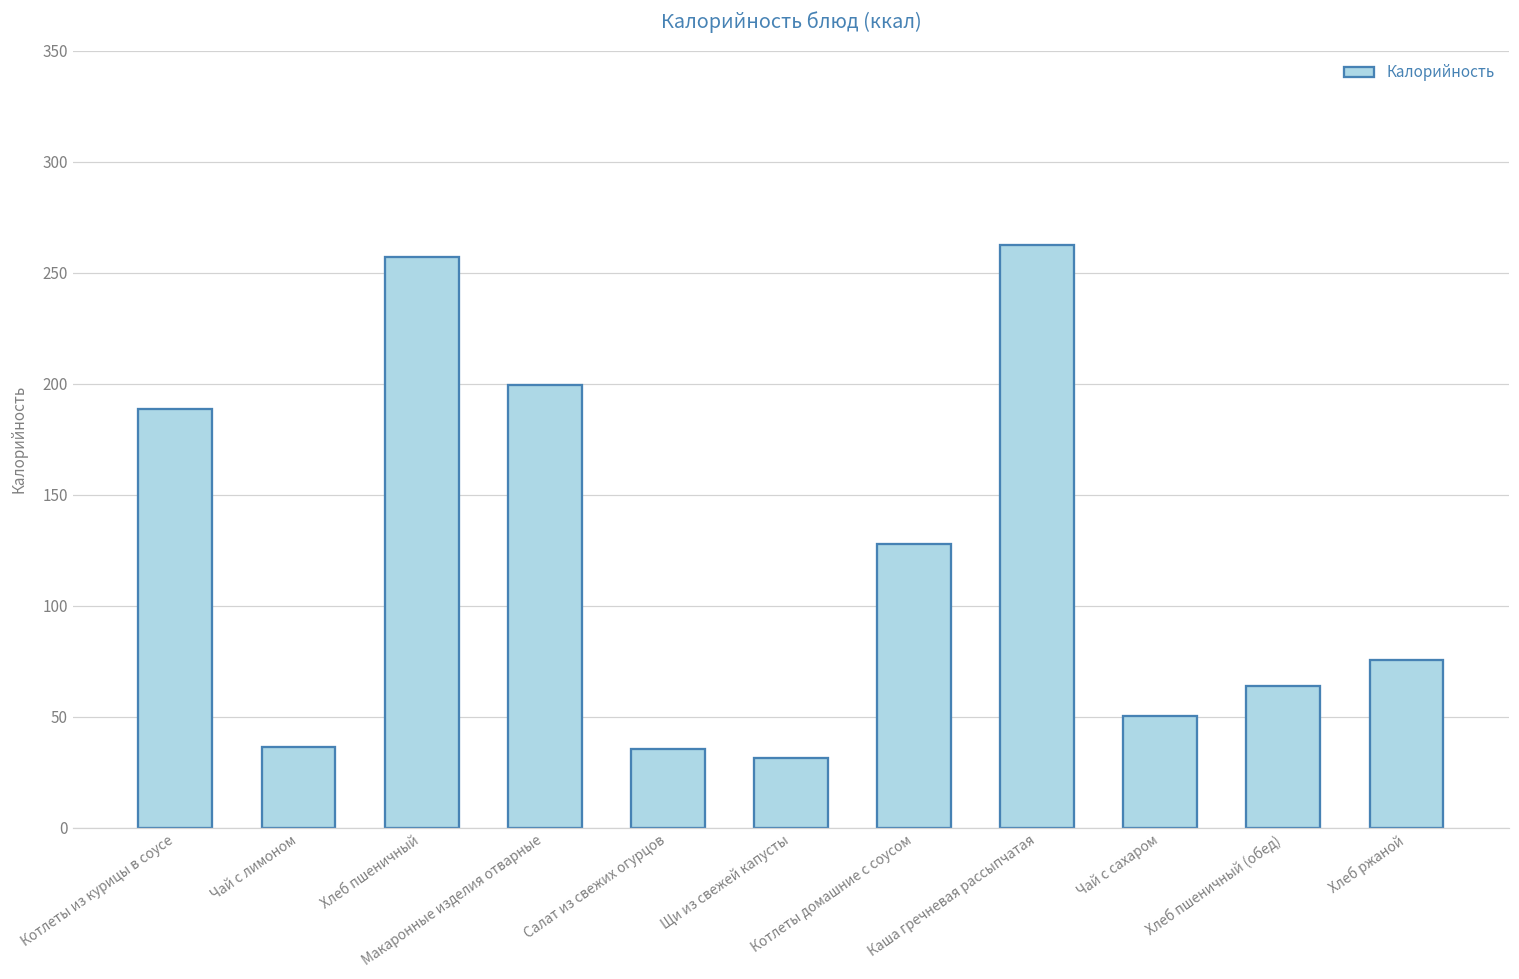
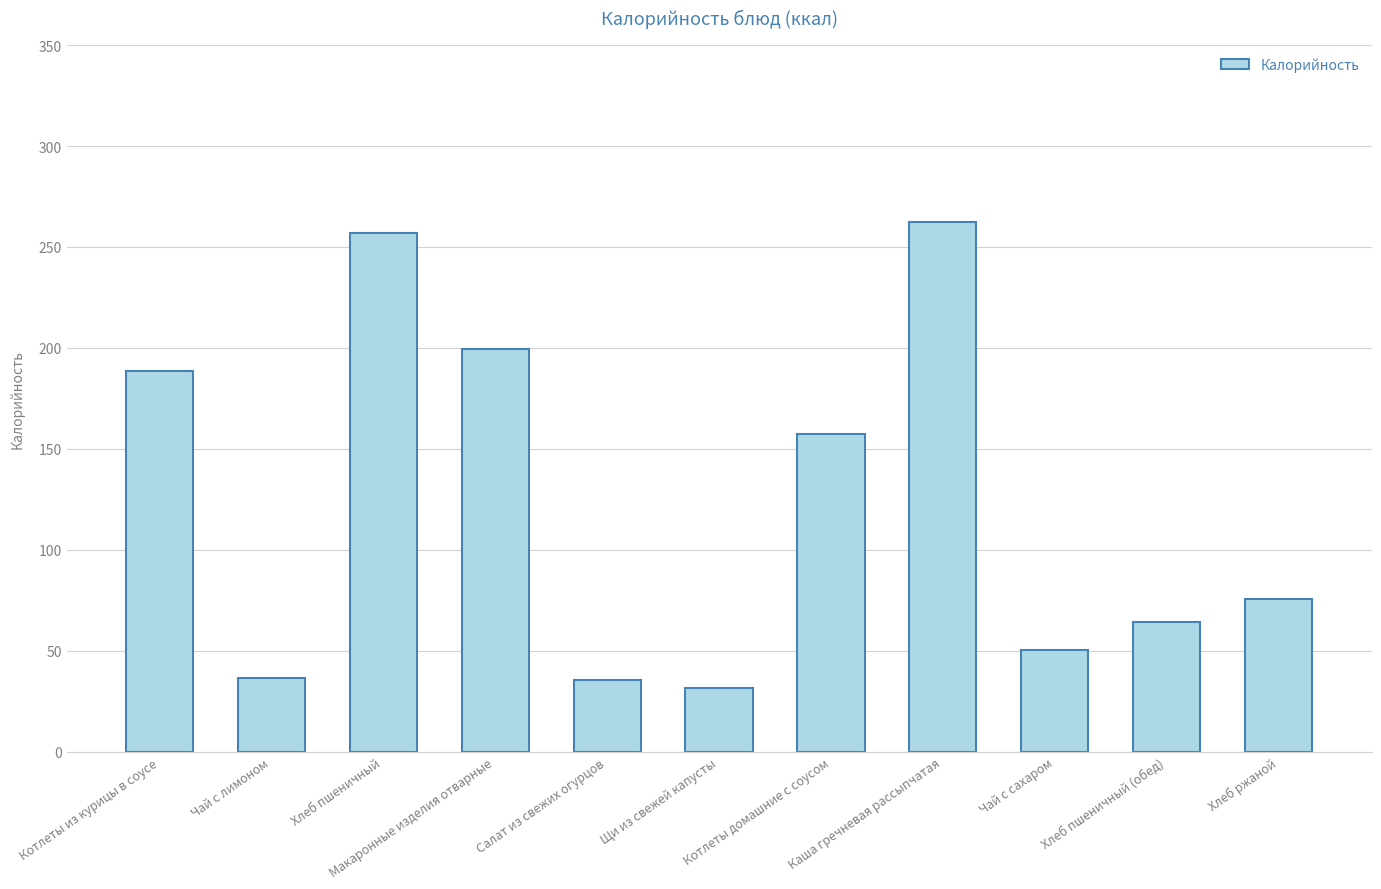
Котлеты домашние с соусом: 128 -> 157
